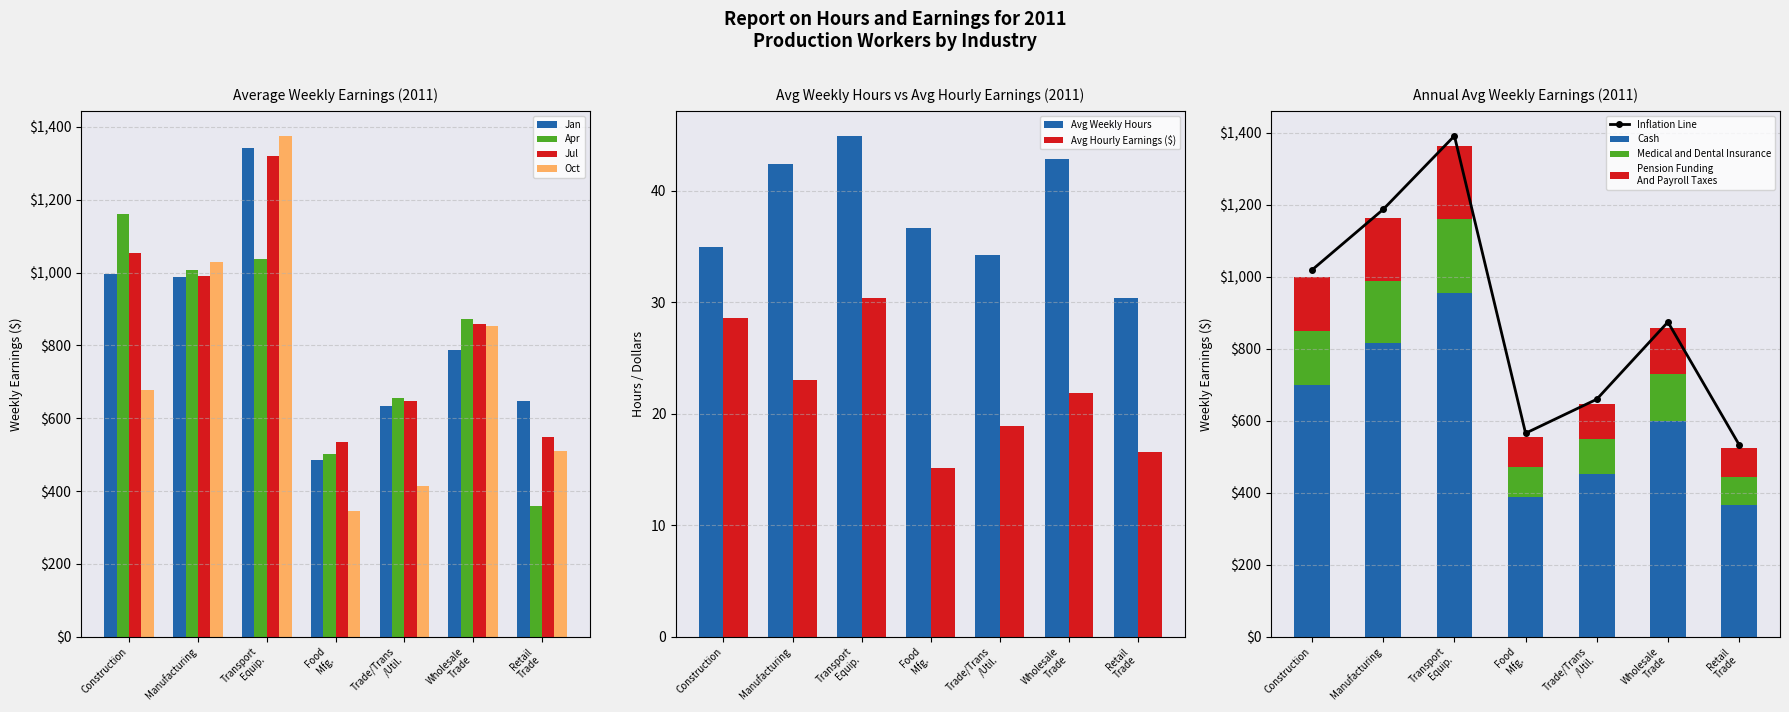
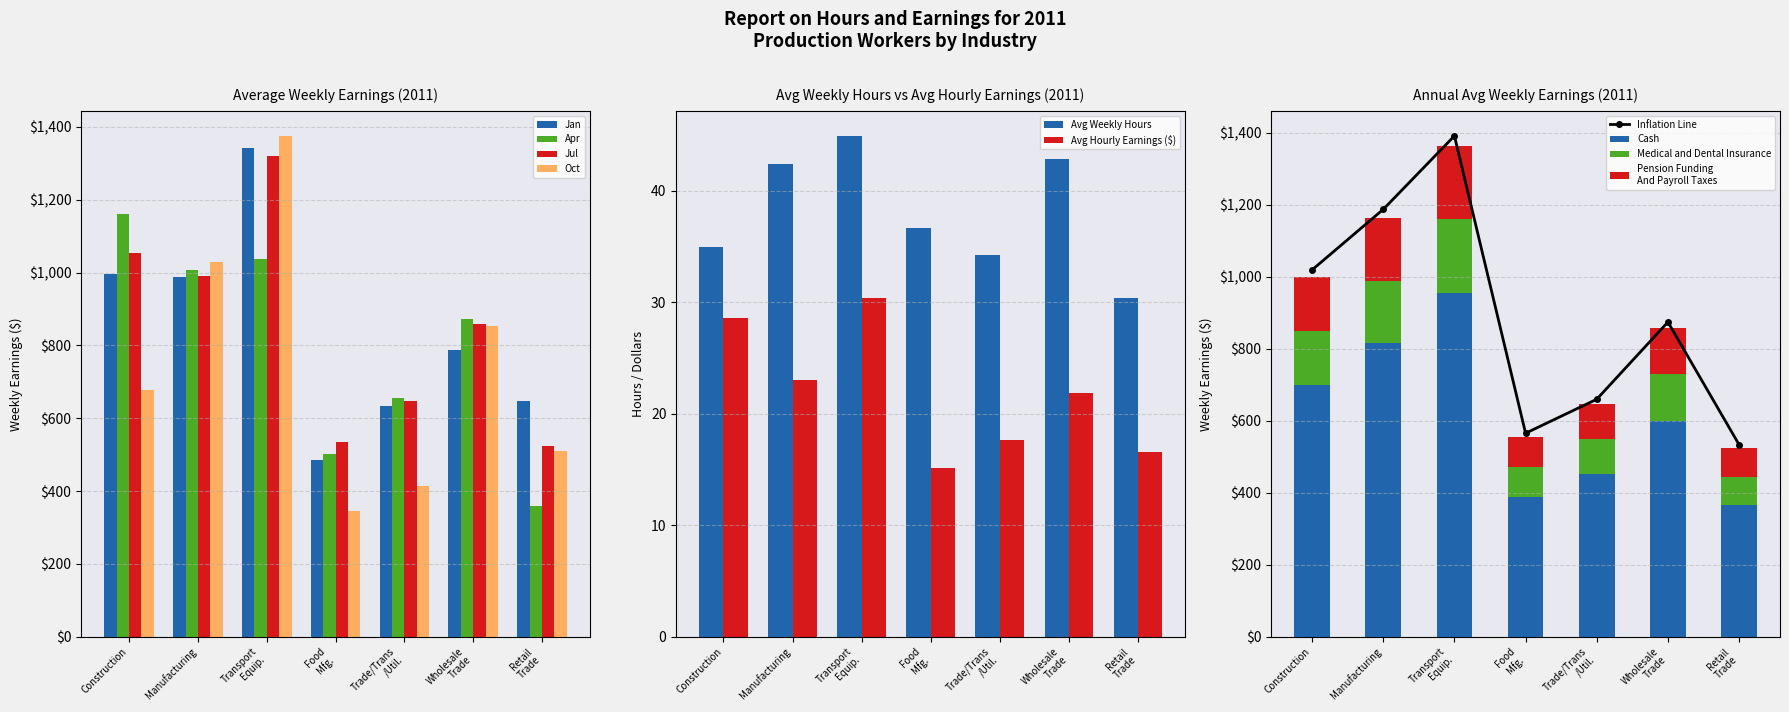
Average Weekly Earnings (2011), Jul, Retail Trade: $550 -> $520
Avg Weekly Hours vs Avg Hourly Earnings (2011), Avg Hourly Earnings ($), Trade/Trans /Util.: 18.9 -> 17.6
